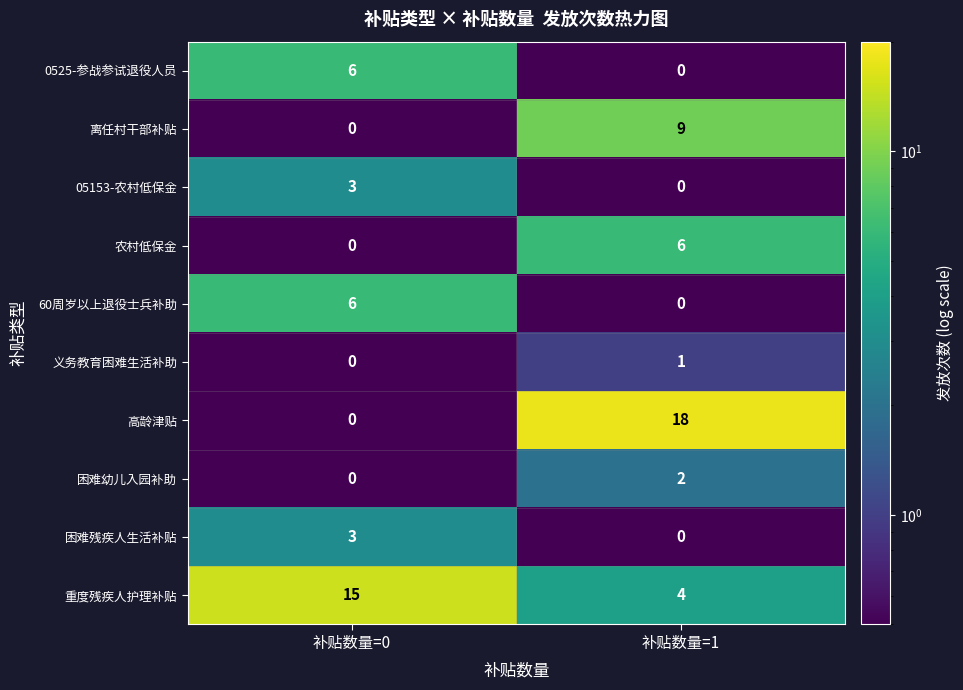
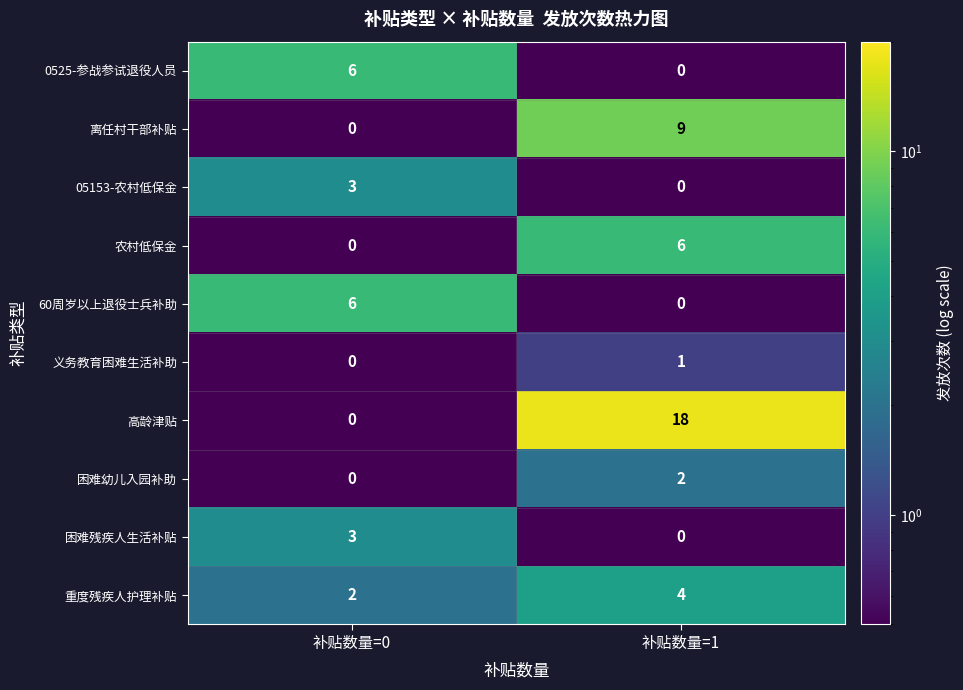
重度残疾人护理补贴, 补贴数量=0: 15 -> 2
